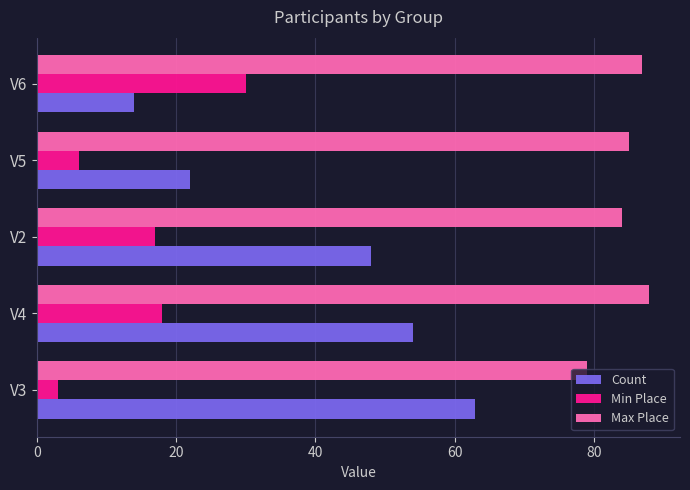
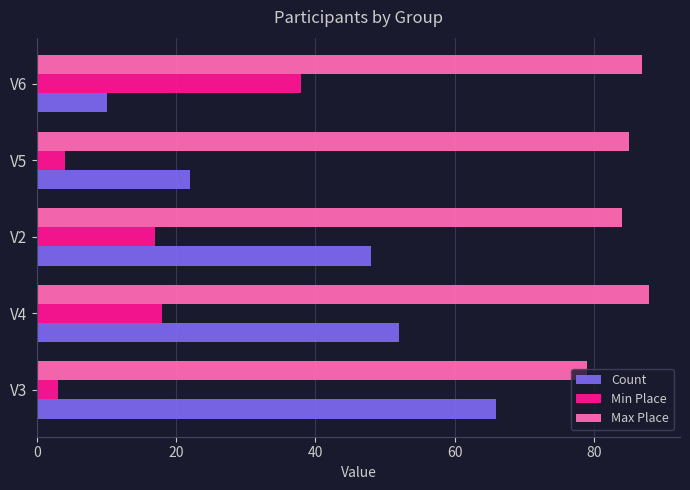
Min Place, V6: 30 -> 38
Count, V6: 14 -> 10
Min Place, V5: 6 -> 4
Count, V4: 54 -> 52
Count, V3: 63 -> 66
